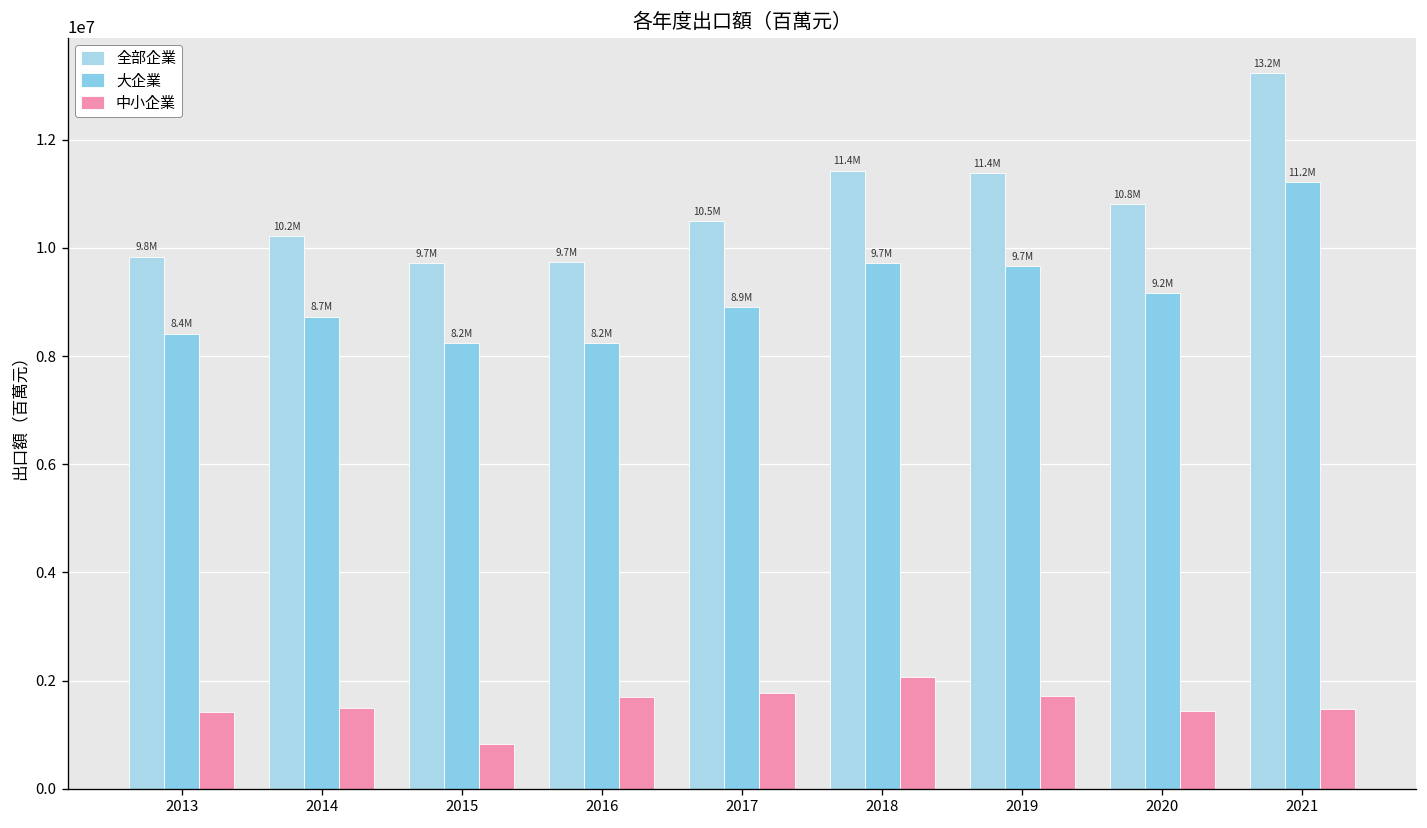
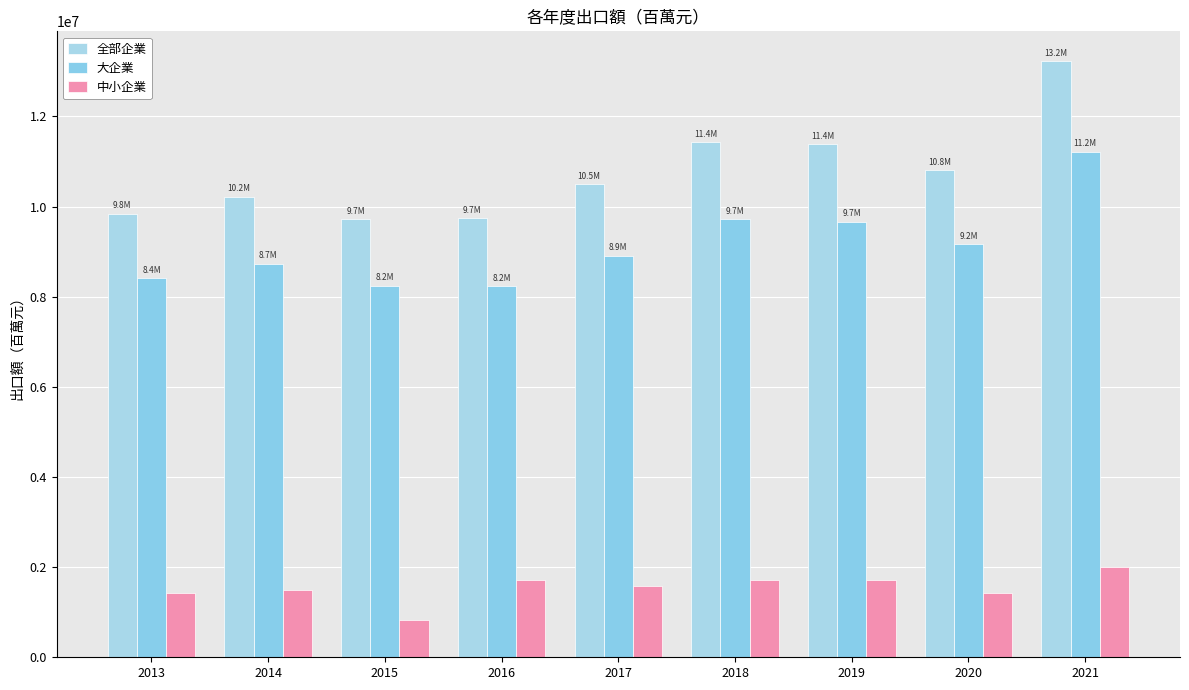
中小企業, 2017: 1800000 -> 1600000
中小企業, 2018: 2100000 -> 1700000
中小企業, 2021: 1500000 -> 2000000
